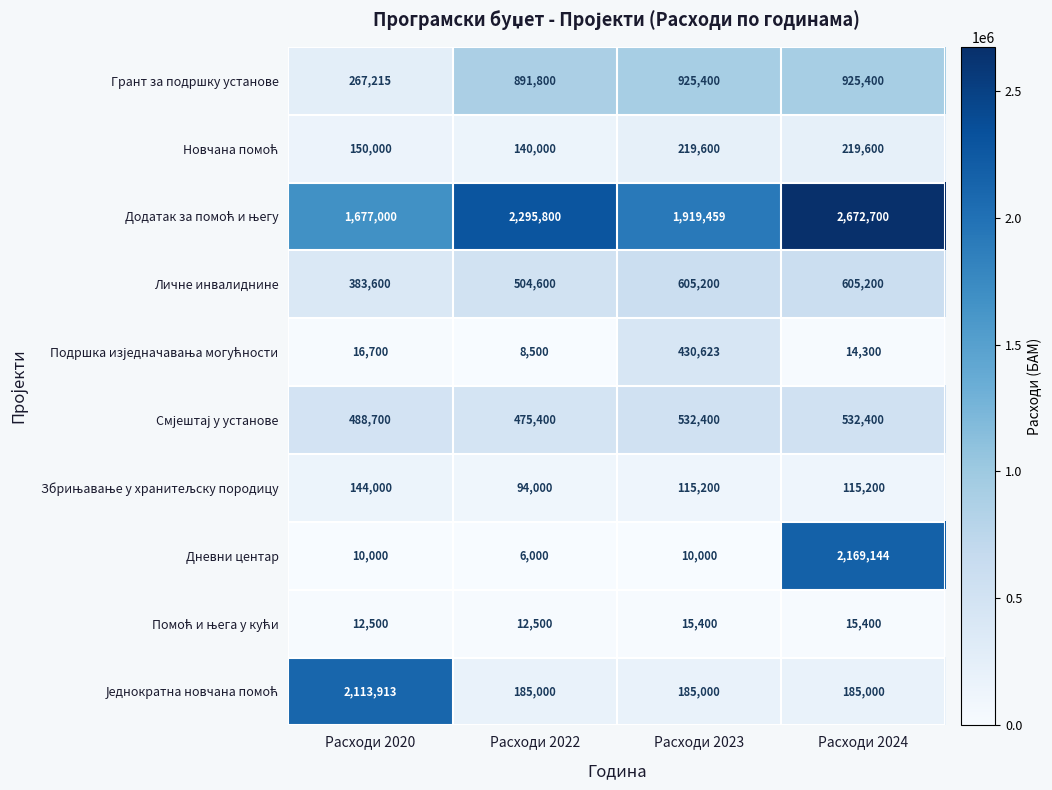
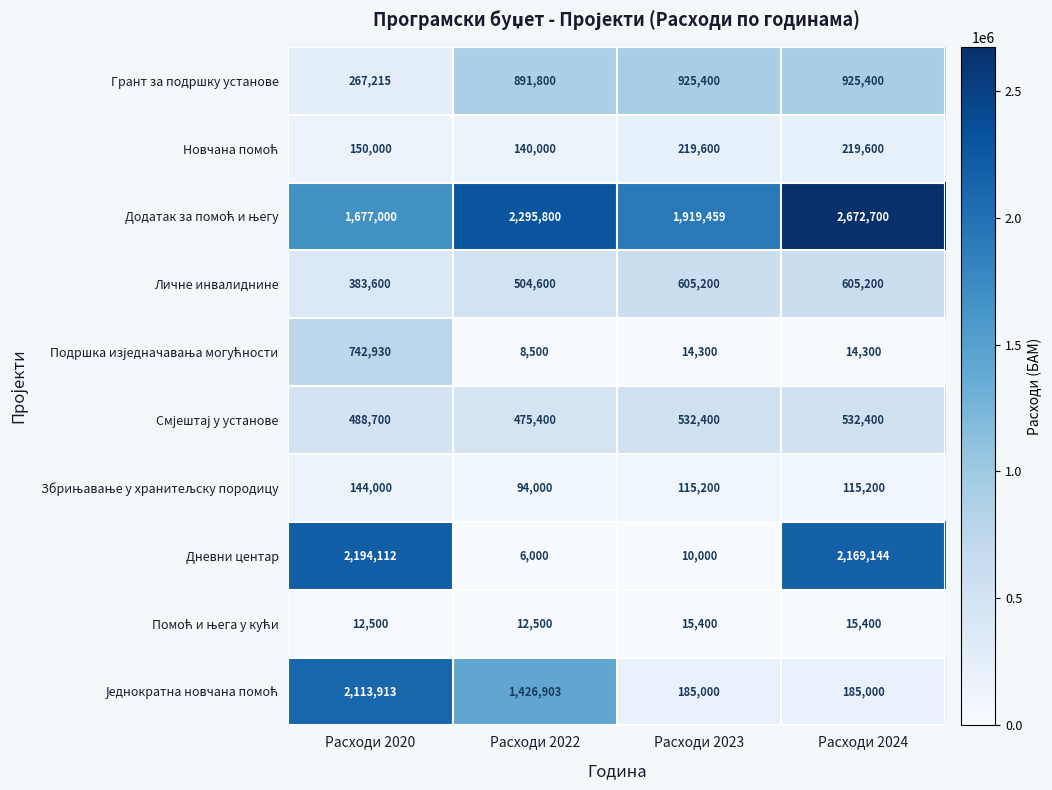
Подршка изједначавања могућности, Расходи 2020: 16,700 -> 742,930
Подршка изједначавања могућности, Расходи 2023: 430,623 -> 14,300
Дневни центар, Расходи 2020: 10,000 -> 2,194,112
Једнократна новчана помоћ, Расходи 2022: 185,000 -> 1,426,903
